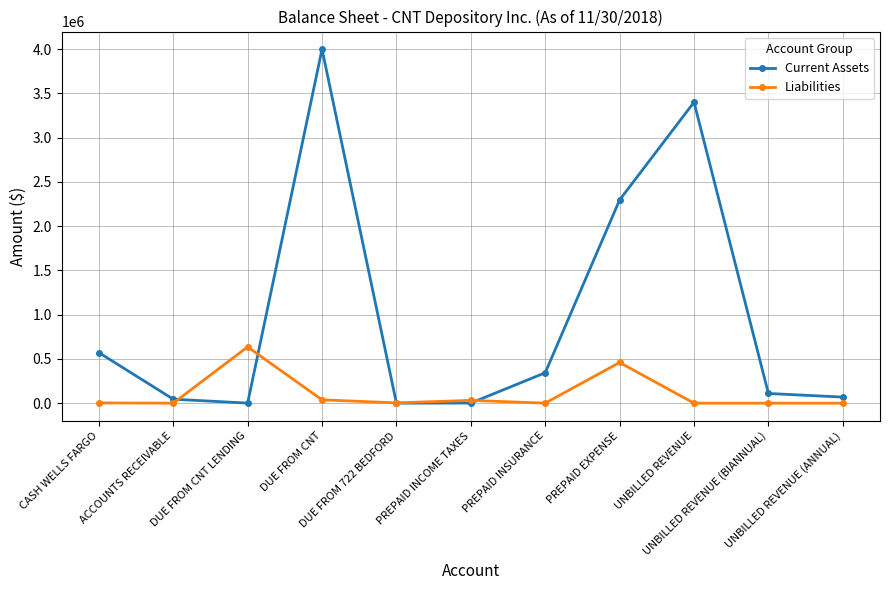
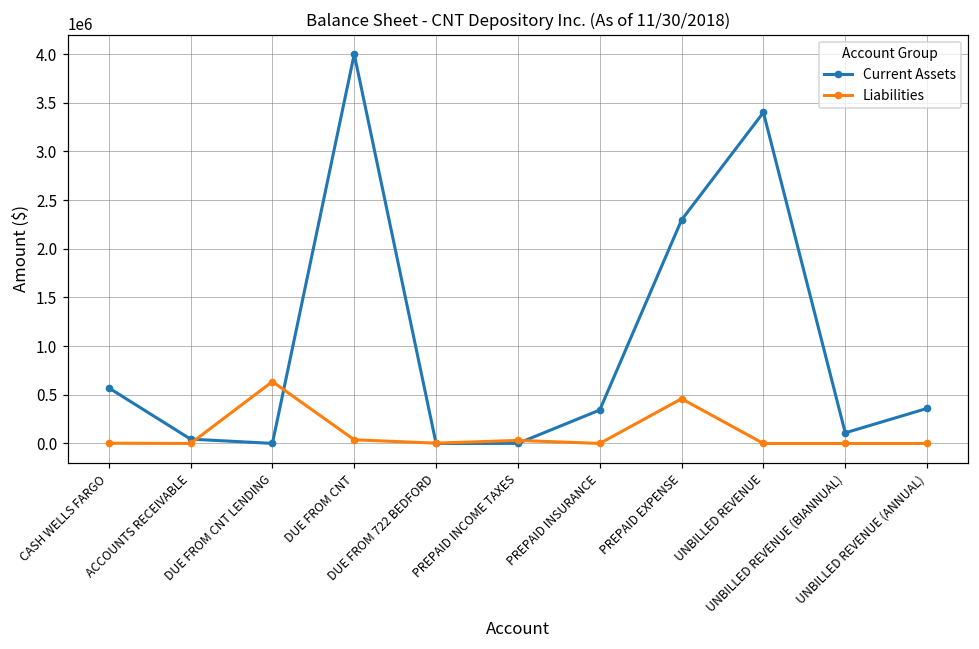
Current Assets, UNBILLED REVENUE (ANNUAL): 100000 -> 400000
